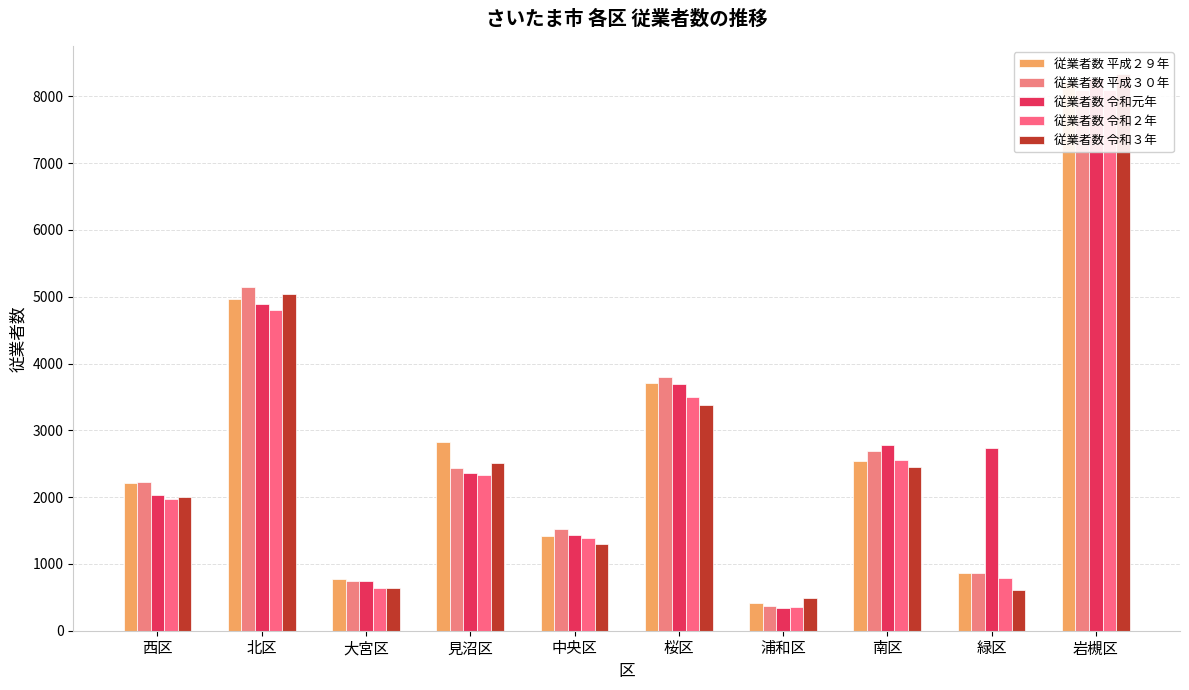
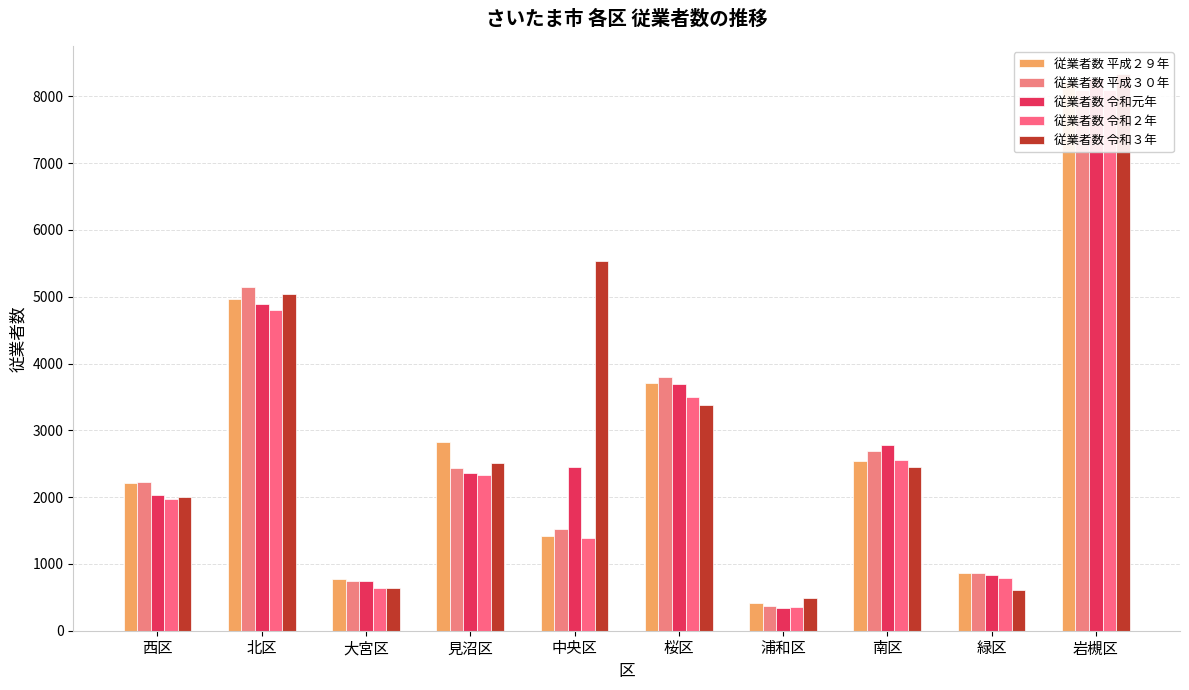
従業者数 令和元年, 中央区: 1400 -> 2400
従業者数 令和３年, 中央区: 1300 -> 5500
従業者数 令和元年, 緑区: 2700 -> 800
